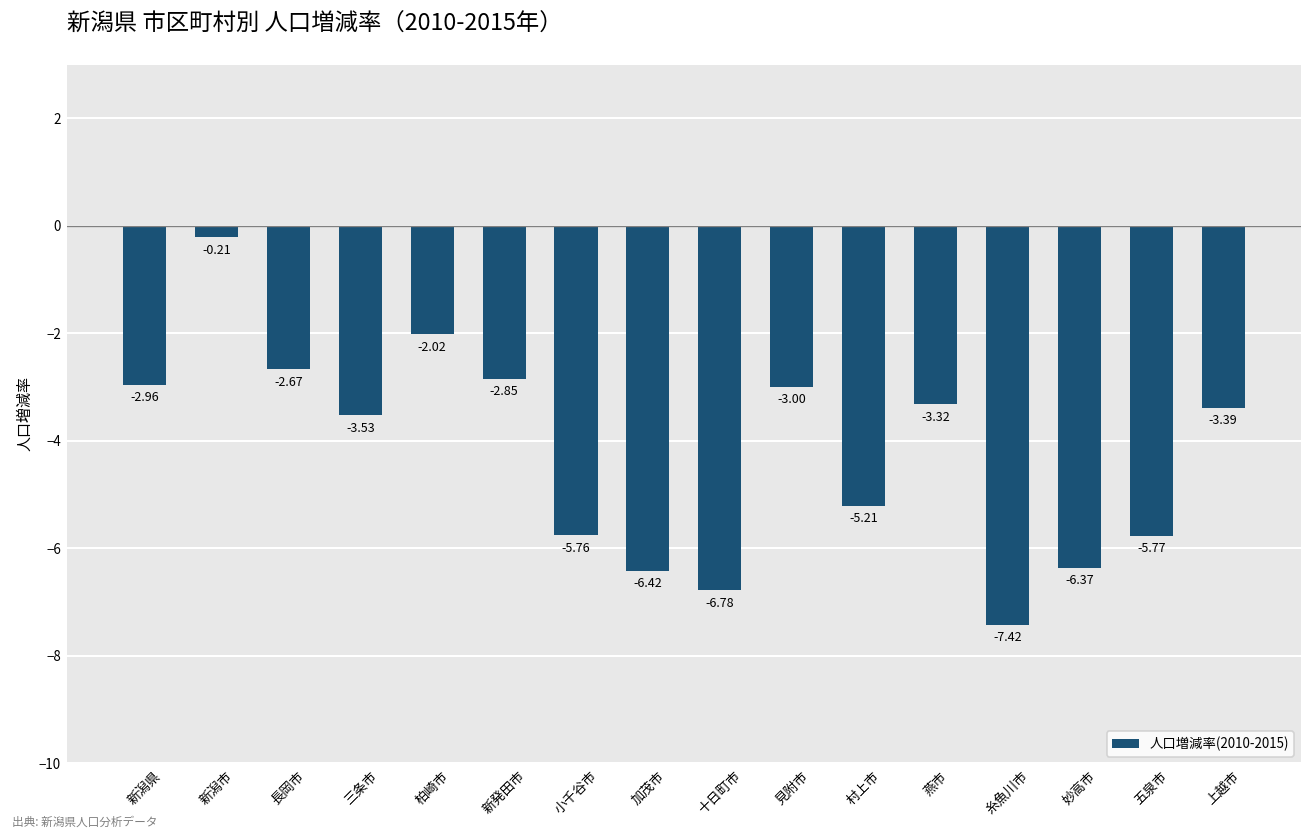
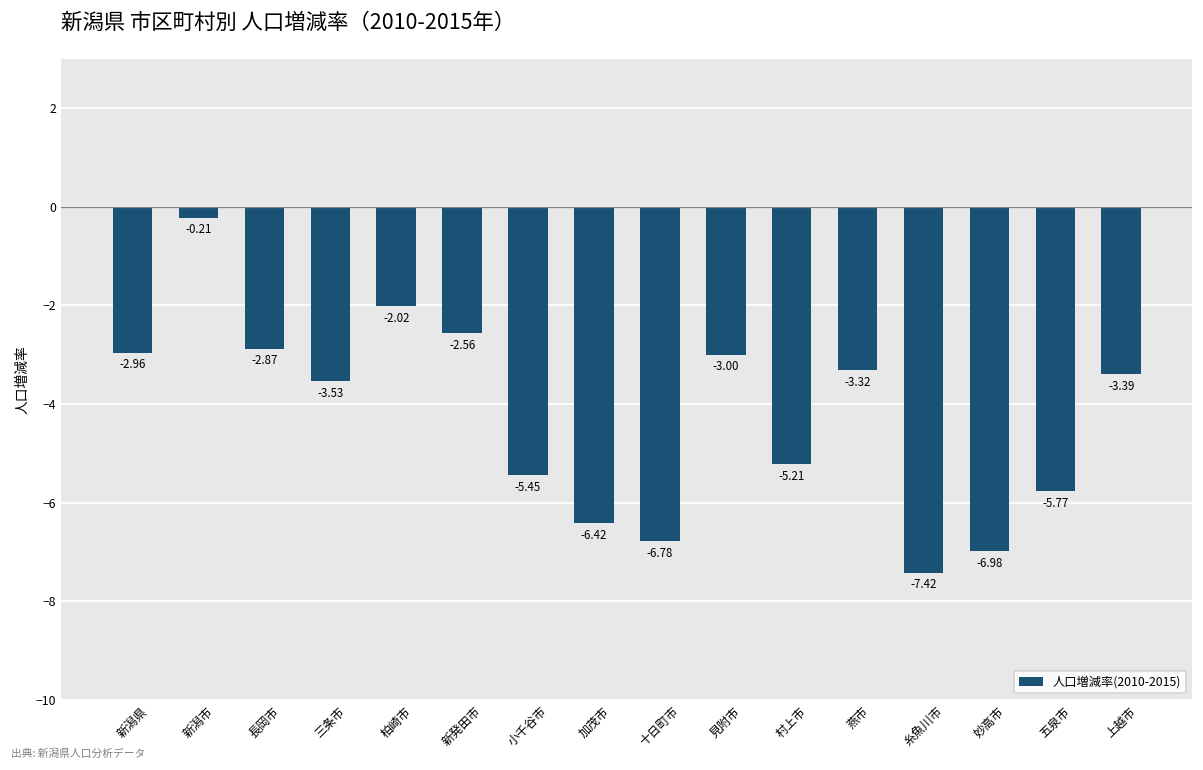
長岡市: -2.67 -> -2.87
新発田市: -2.85 -> -2.56
小千谷市: -5.76 -> -5.45
妙高市: -6.37 -> -6.98
